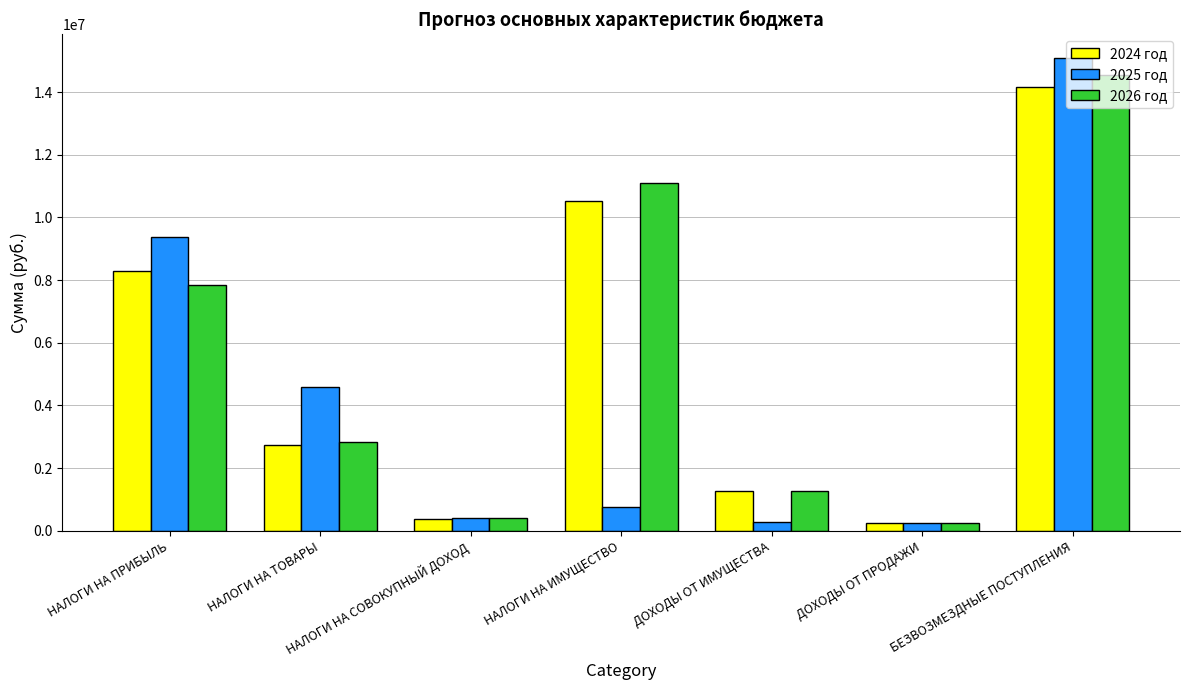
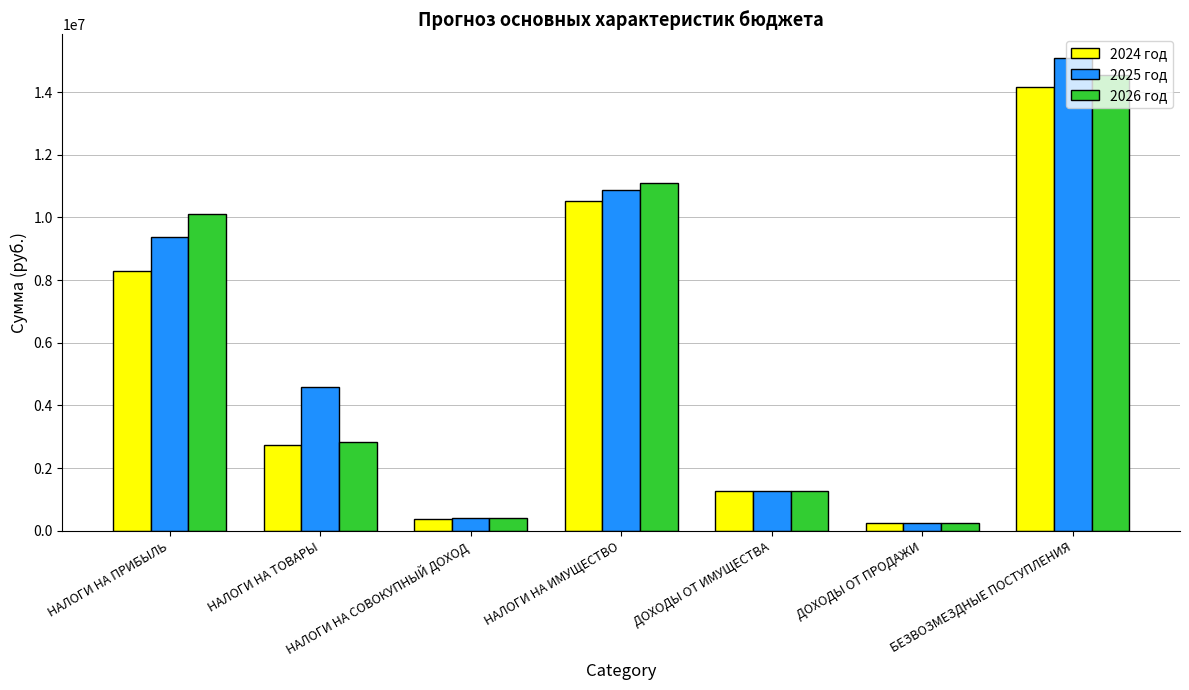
2026 год, НАЛОГИ НА ПРИБЫЛЬ: 7800000 -> 10100000
2025 год, НАЛОГИ НА ИМУЩЕСТВО: 700000 -> 10900000
2025 год, ДОХОДЫ ОТ ИМУЩЕСТВА: 300000 -> 1300000
